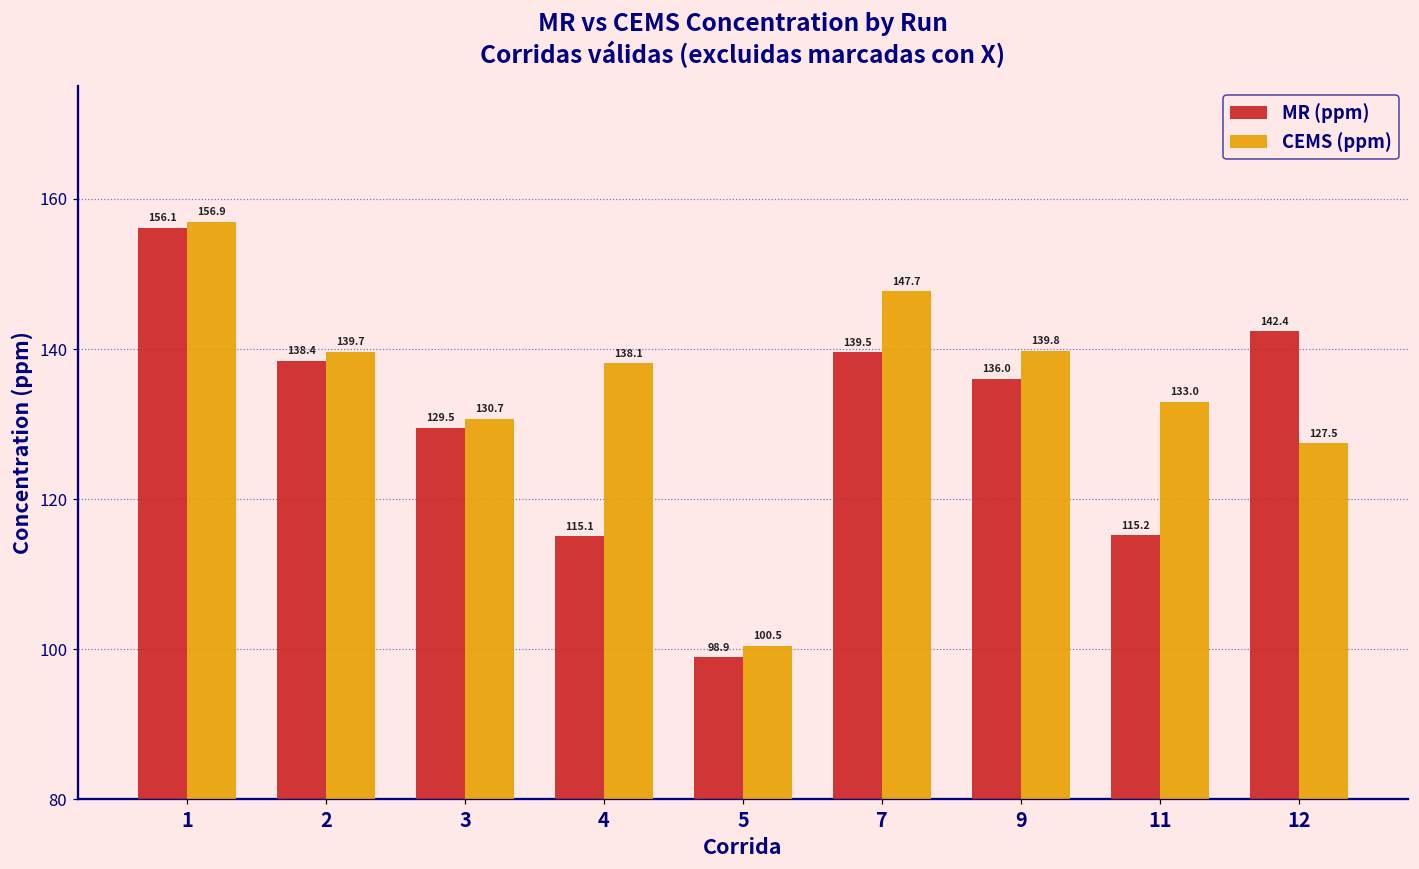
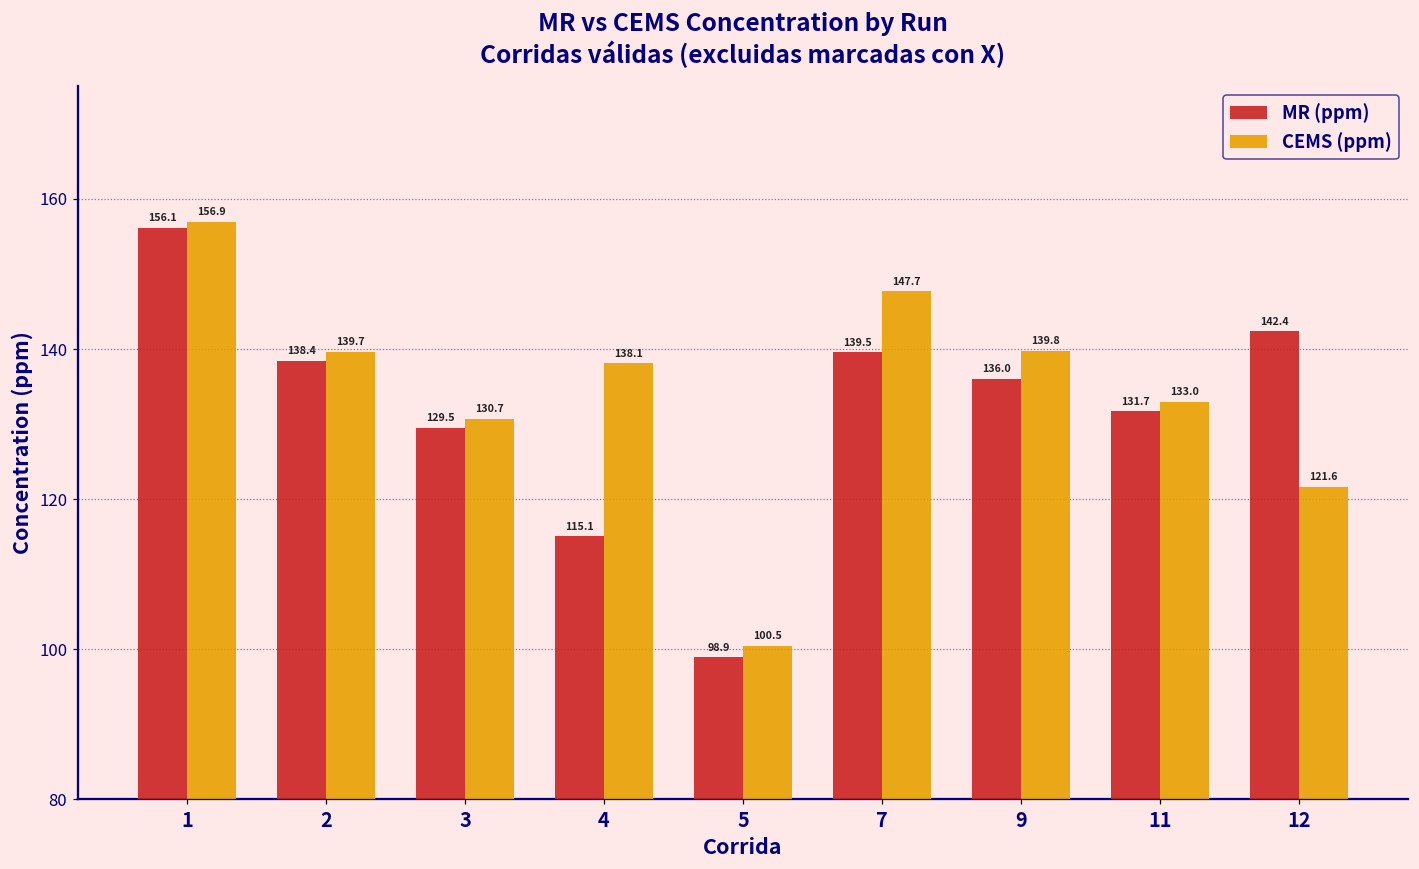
MR (ppm), 11: 115.2 -> 131.7
CEMS (ppm), 12: 127.5 -> 121.6
